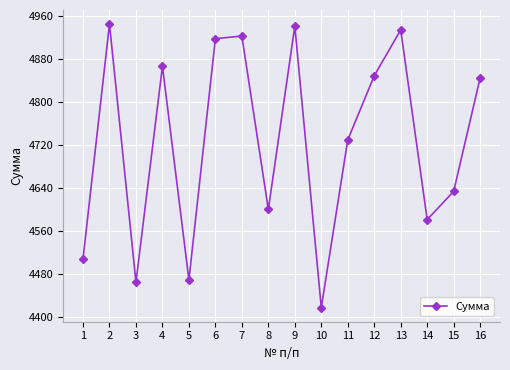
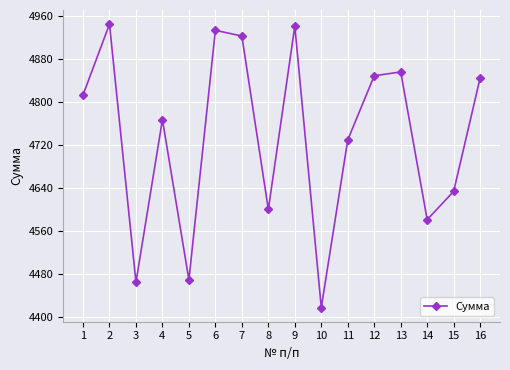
1: 4510 -> 4810
4: 4870 -> 4770
6: 4920 -> 4930
13: 4930 -> 4860
